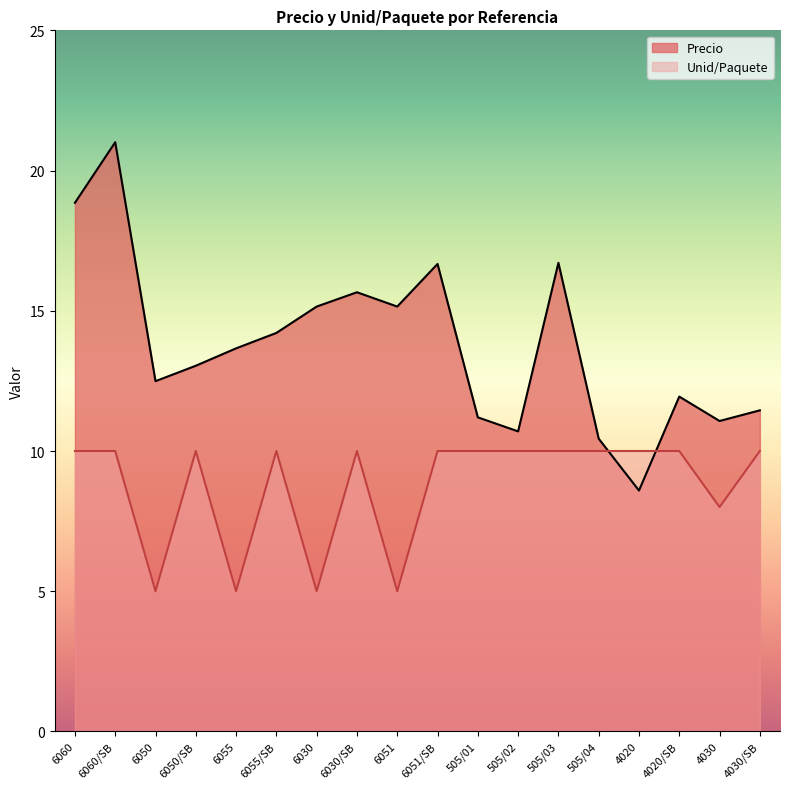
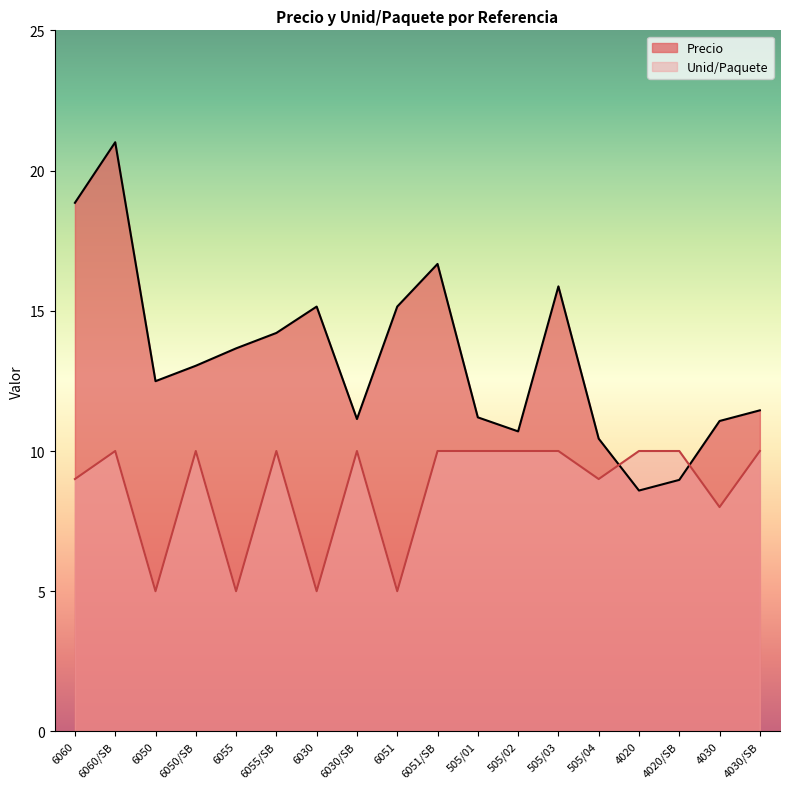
Unid/Paquete, 6060: 10 -> 9
Precio, 6030/SB: 15.7 -> 11.1
Precio, 505/03: 16.7 -> 15.9
Unid/Paquete, 505/04: 10 -> 9
Precio, 4020/SB: 11.9 -> 9.0
